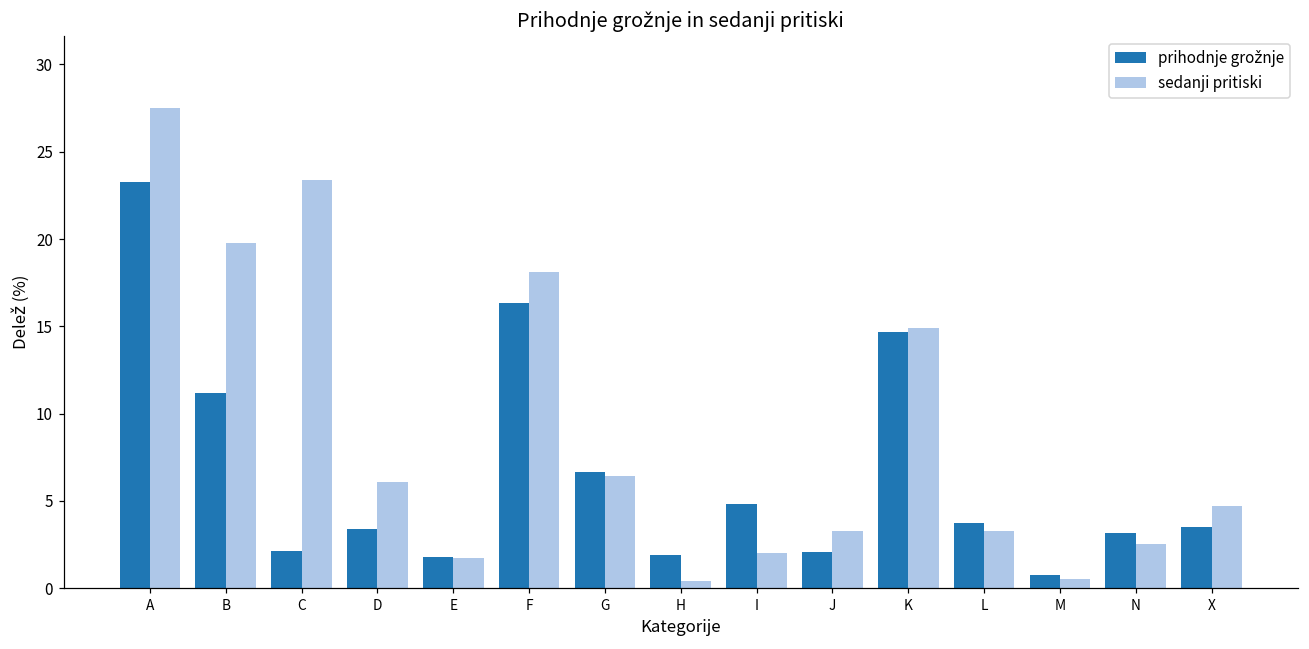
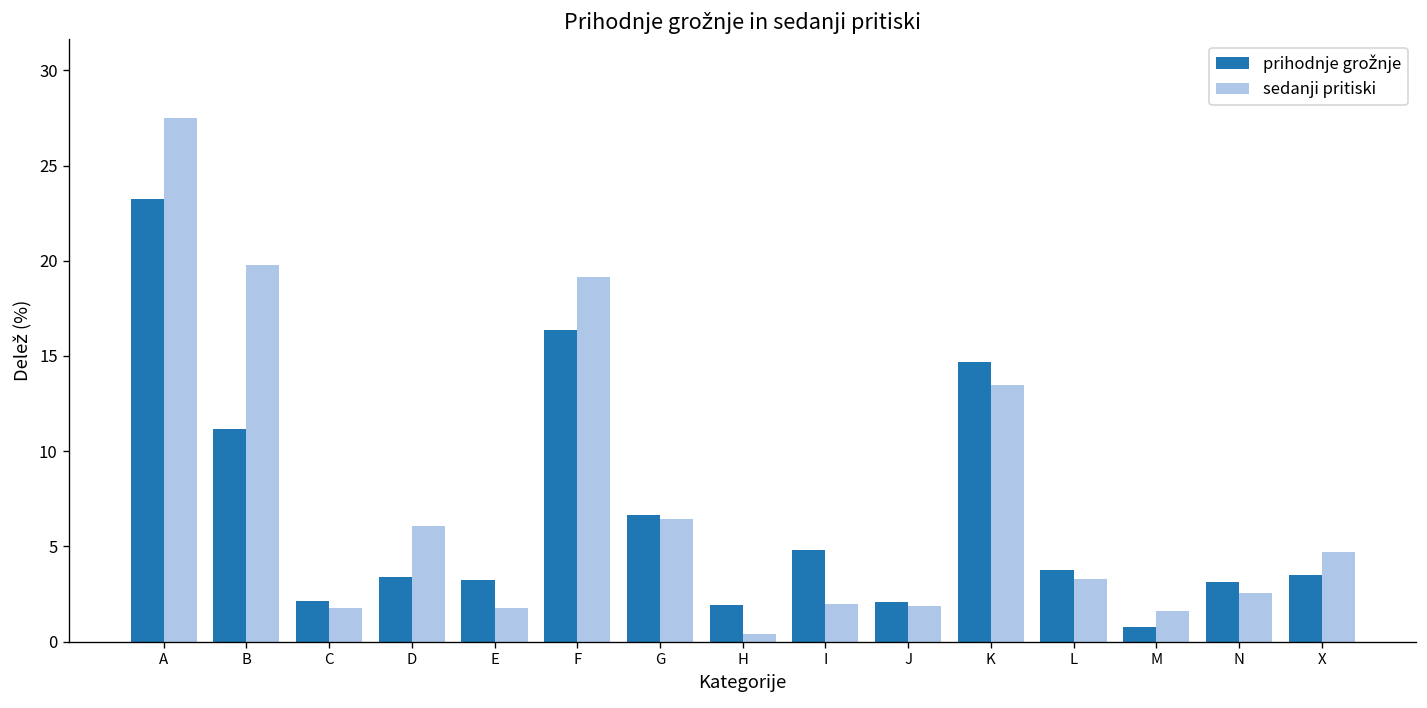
sedanji pritiski, C: 23.4 -> 1.8
prihodnje grožnje, E: 1.8 -> 3.2
sedanji pritiski, F: 18.1 -> 19.1
sedanji pritiski, J: 3.3 -> 1.9
sedanji pritiski, K: 14.9 -> 13.5
sedanji pritiski, M: 0.5 -> 1.6
